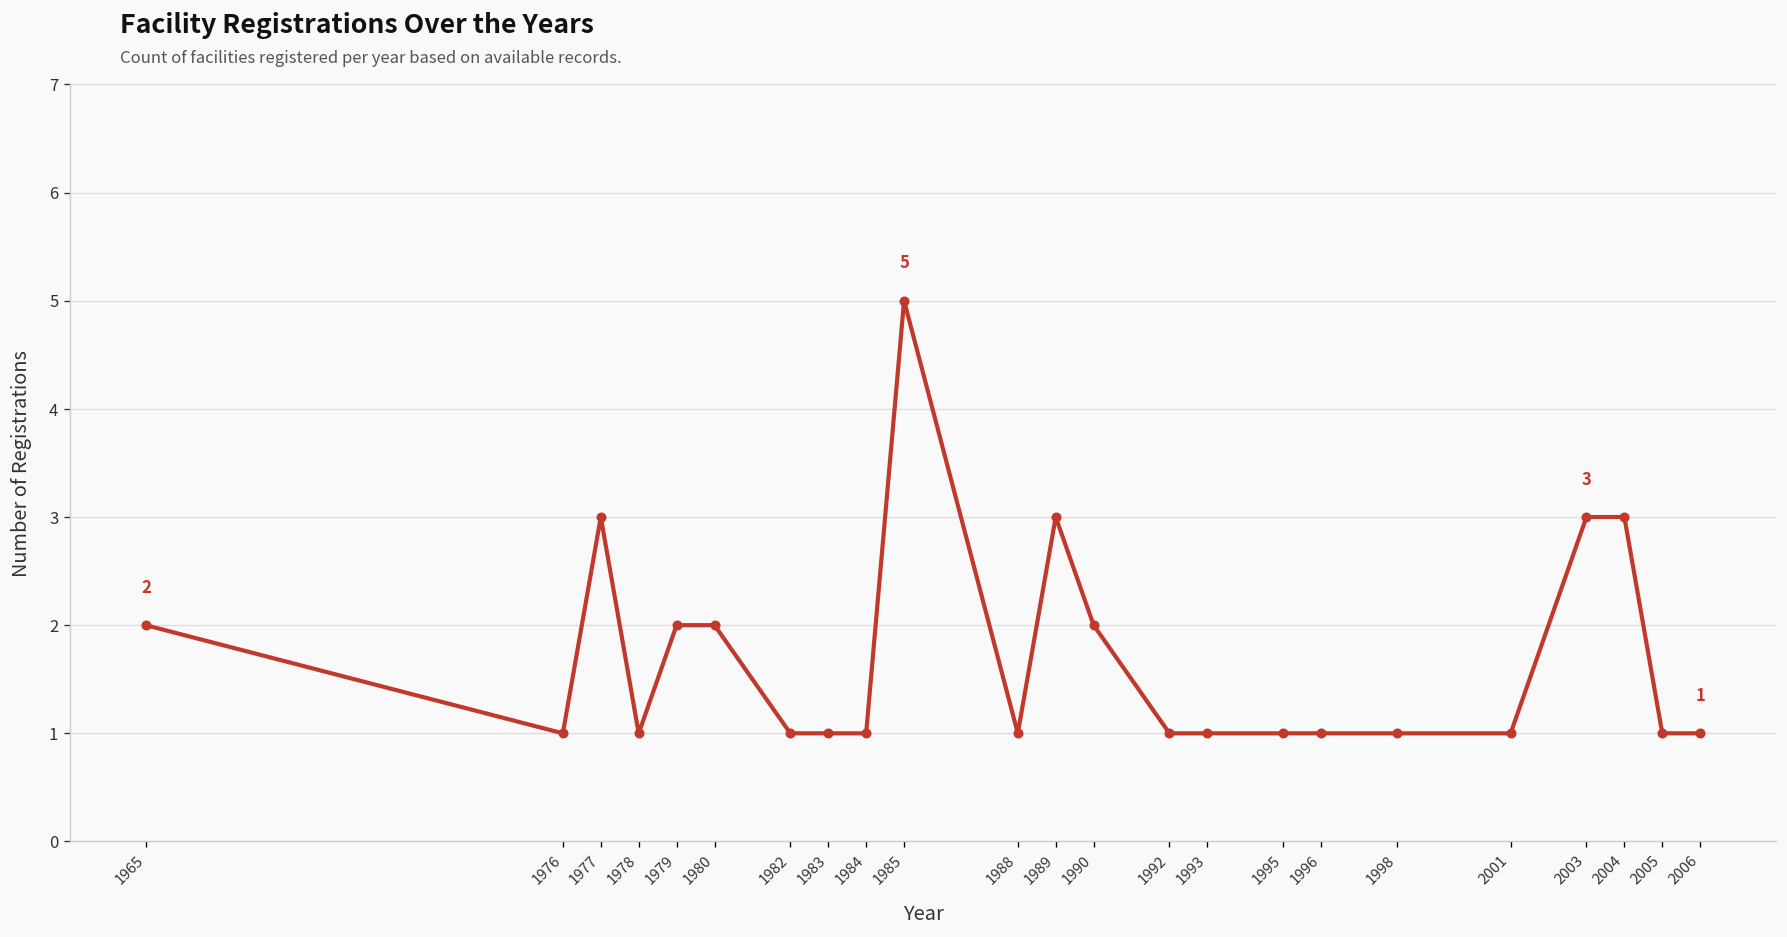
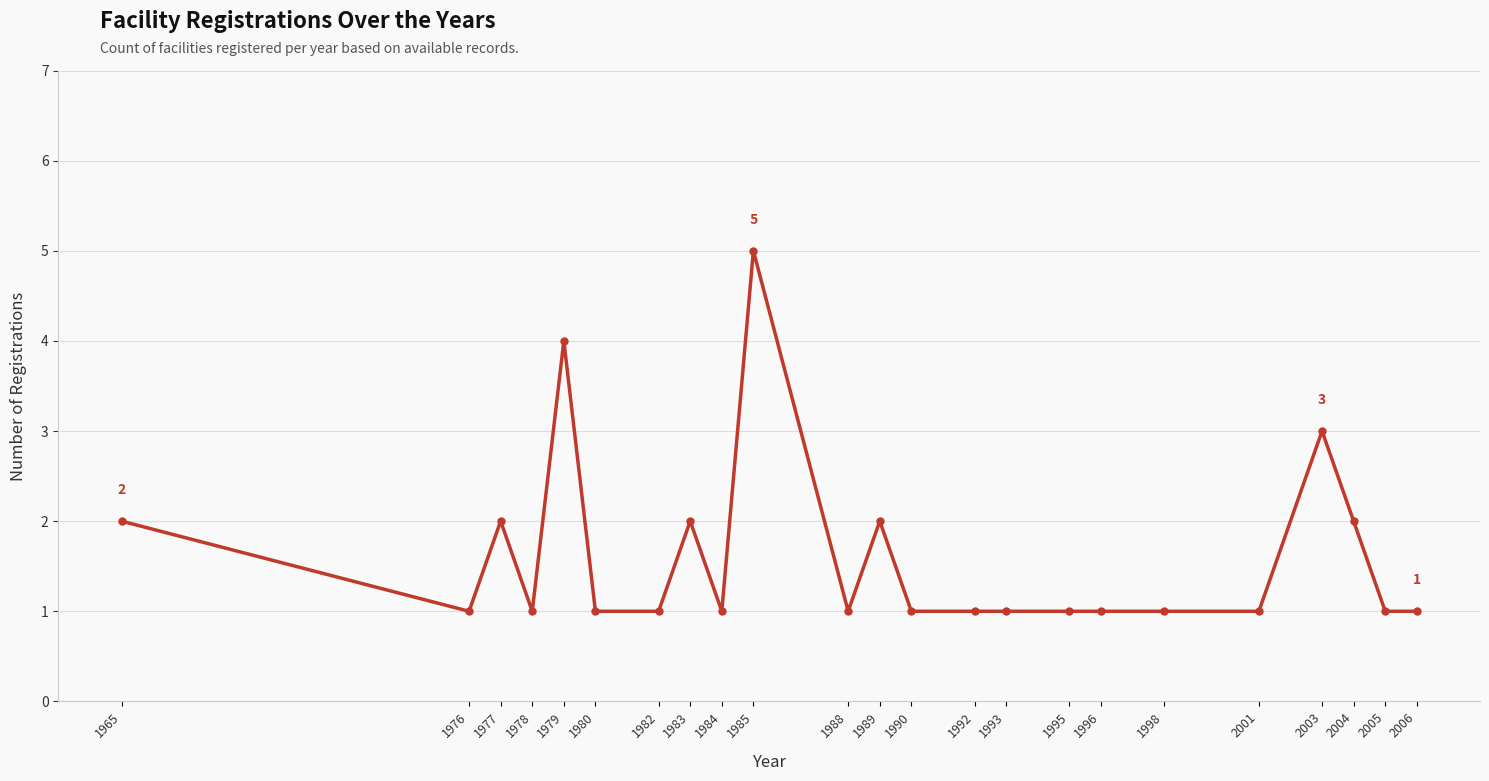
1977: 3 -> 2
1979: 2 -> 4
1980: 2 -> 1
1983: 1 -> 2
1989: 3 -> 2
1990: 2 -> 1
2004: 3 -> 2
